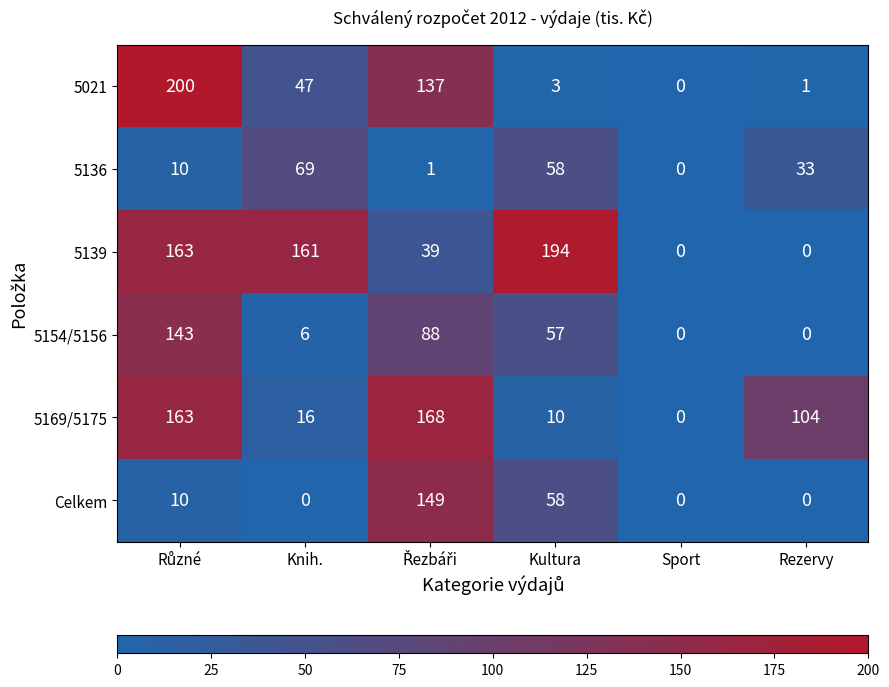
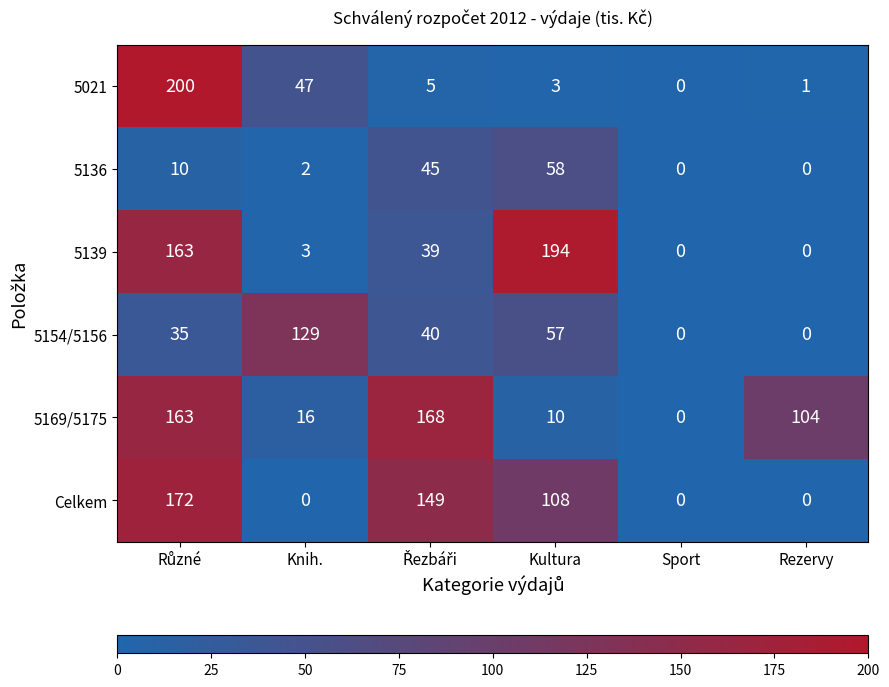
5021, Řezbáři: 137 -> 5
5136, Knih.: 69 -> 2
5136, Řezbáři: 1 -> 45
5136, Rezervy: 33 -> 0
5139, Knih.: 161 -> 3
5154/5156, Různé: 143 -> 35
5154/5156, Knih.: 6 -> 129
5154/5156, Řezbáři: 88 -> 40
Celkem, Různé: 10 -> 172
Celkem, Kultura: 58 -> 108
